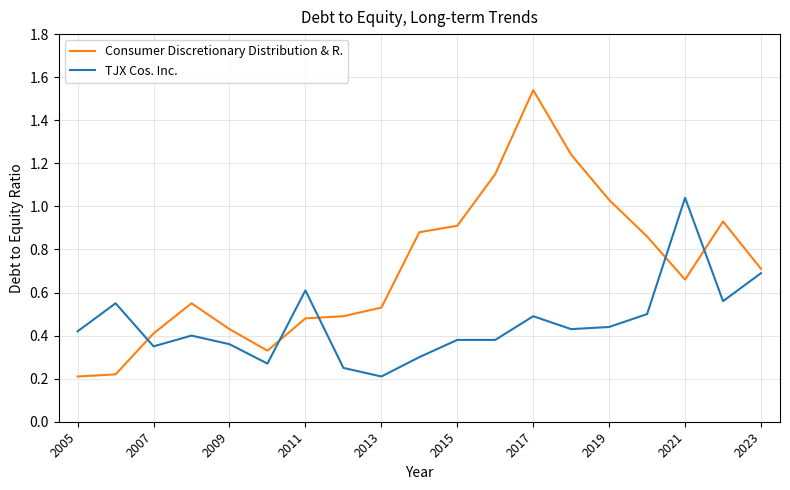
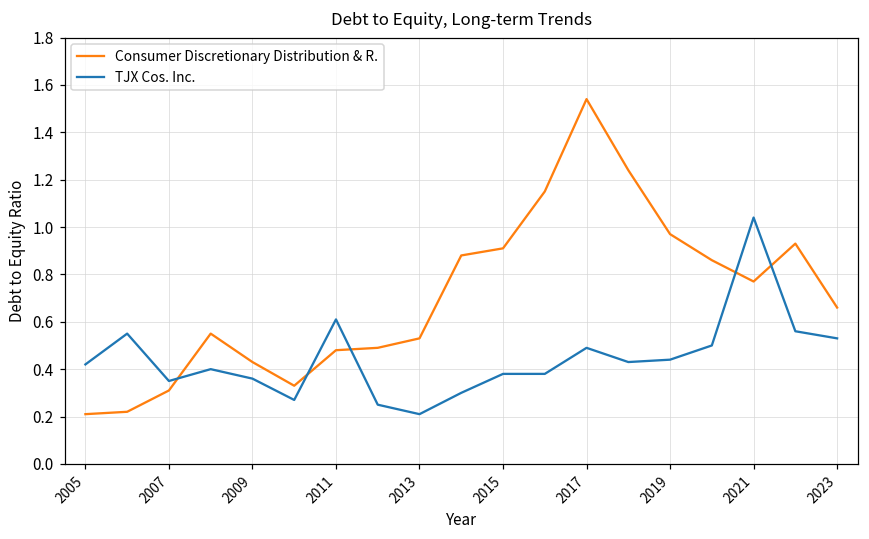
Consumer Discretionary Distribution & R., 2007: 0.41 -> 0.31
Consumer Discretionary Distribution & R., 2019: 1.03 -> 0.97
Consumer Discretionary Distribution & R., 2021: 0.66 -> 0.77
Consumer Discretionary Distribution & R., 2023: 0.71 -> 0.66
TJX Cos. Inc., 2023: 0.69 -> 0.53
